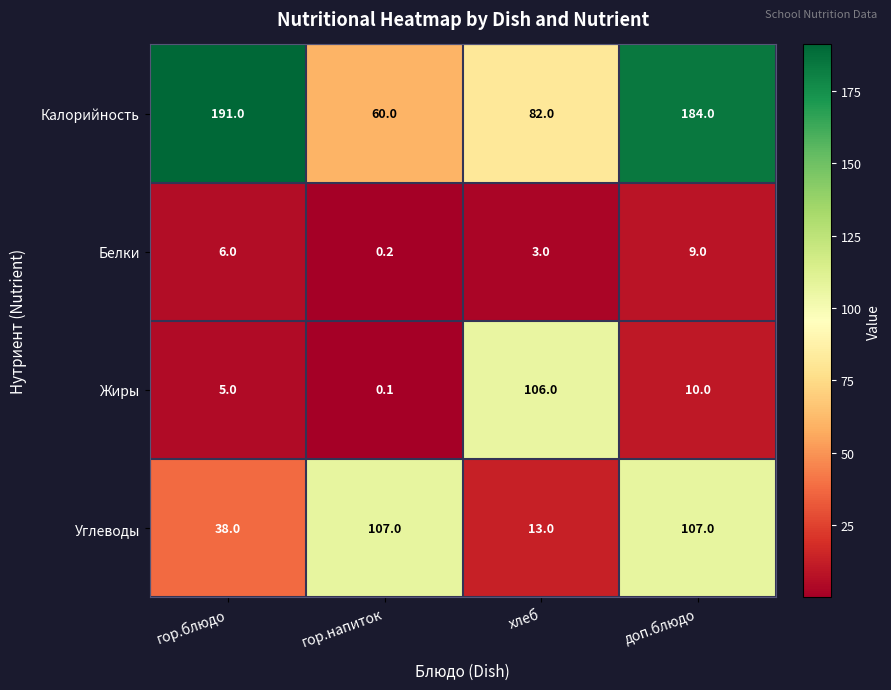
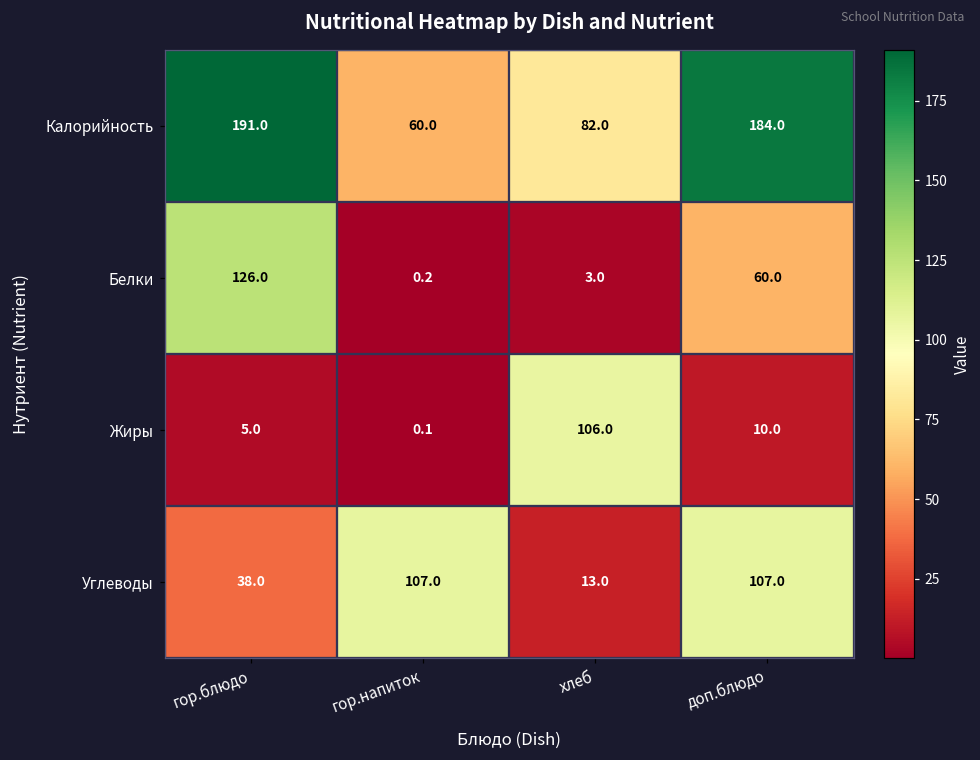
Белки, гор.блюдо: 6.0 -> 126.0
Белки, доп.блюдо: 9.0 -> 60.0
